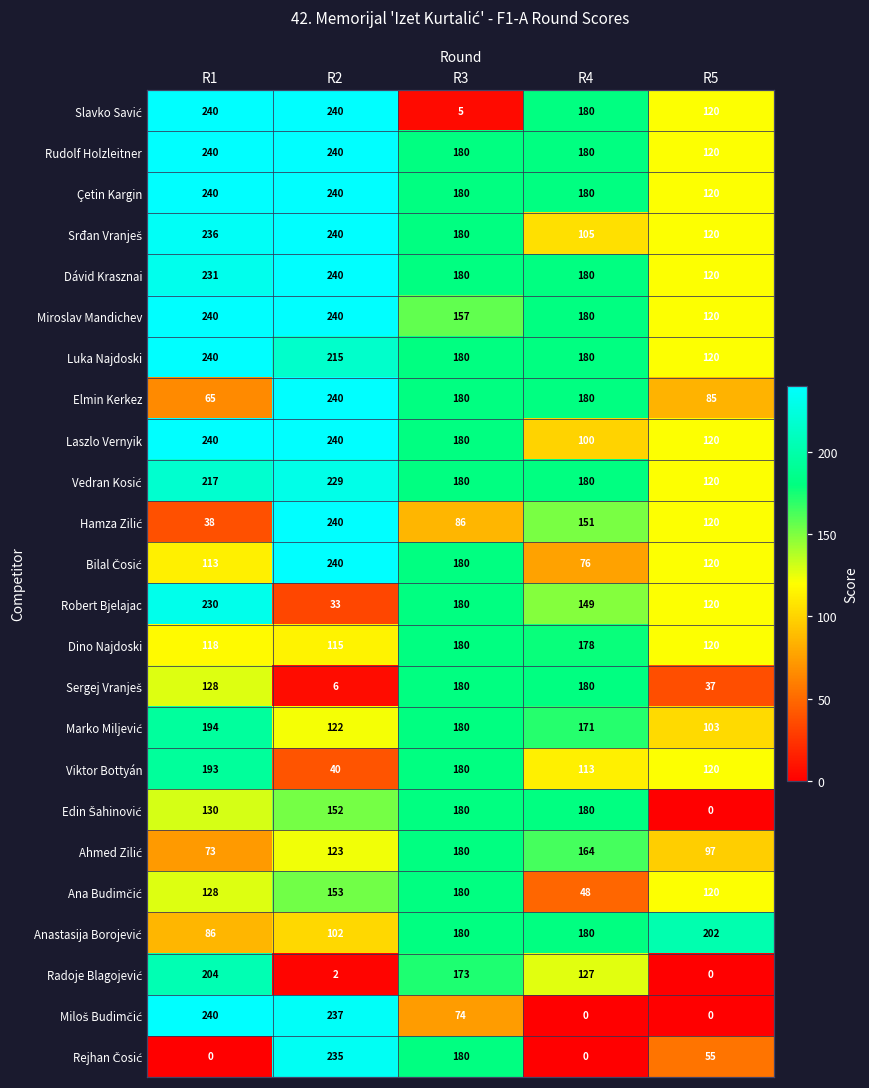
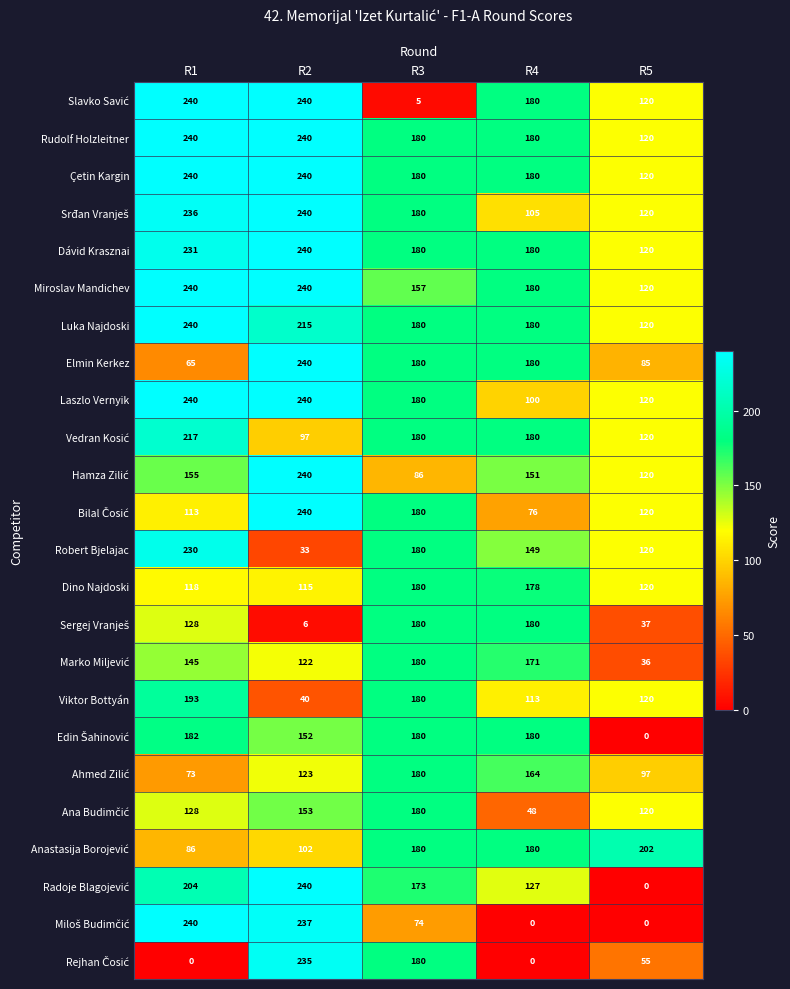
Vedran Kosić, R2: 229 -> 97
Hamza Zilić, R1: 38 -> 155
Marko Miljević, R1: 194 -> 145
Marko Miljević, R5: 103 -> 36
Edin Šahinović, R1: 130 -> 182
Radoje Blagojević, R2: 2 -> 240
